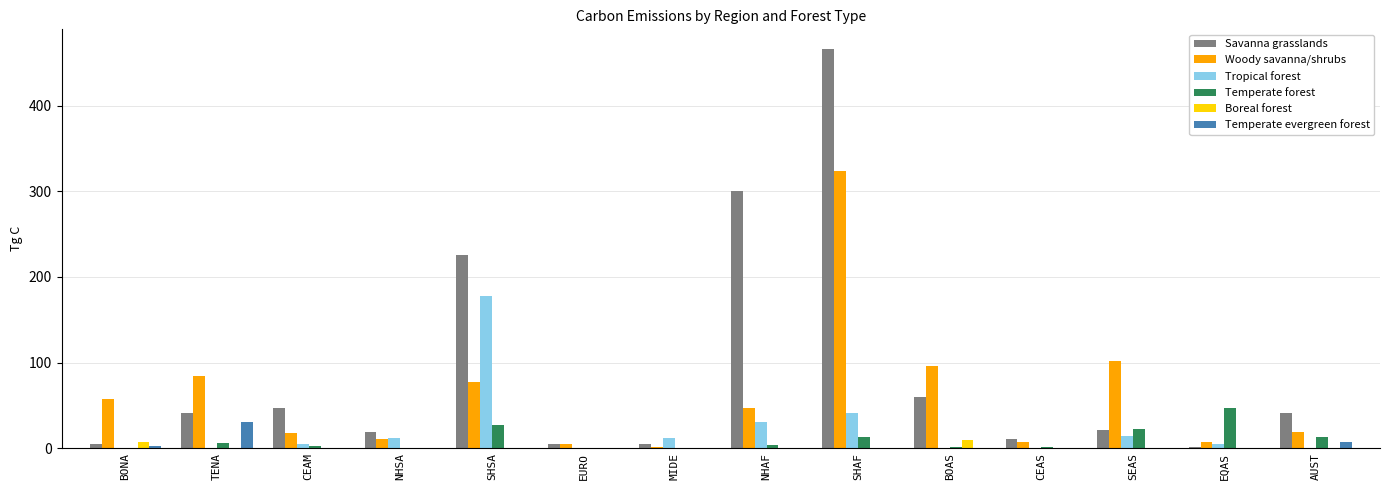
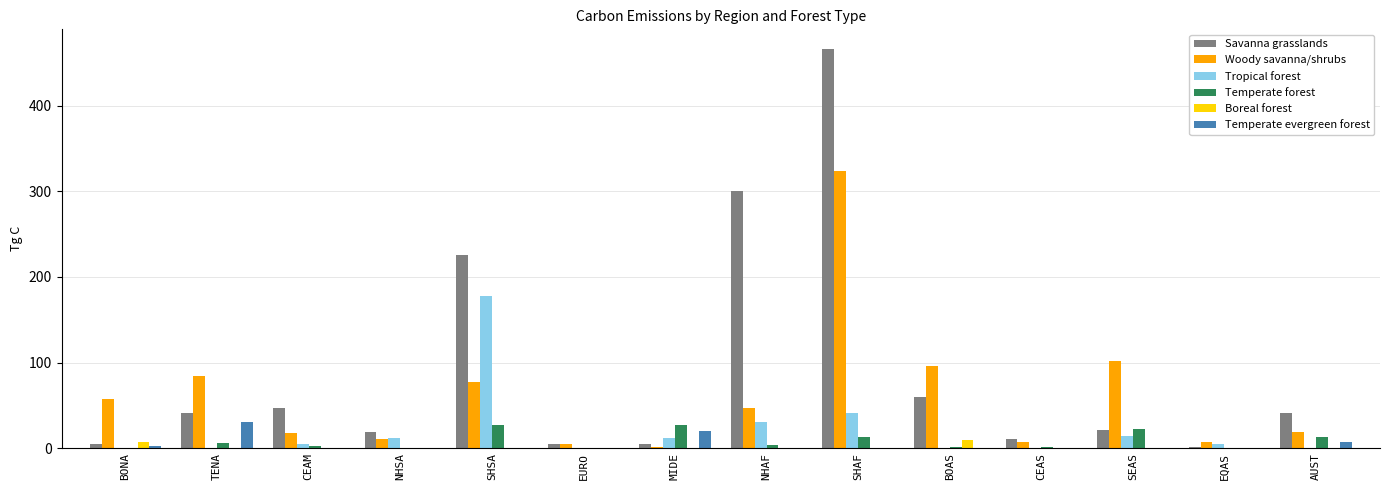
Temperate forest, MIDE: 0 -> 30
Temperate evergreen forest, MIDE: 0 -> 20
Temperate forest, EQAS: 50 -> 0
